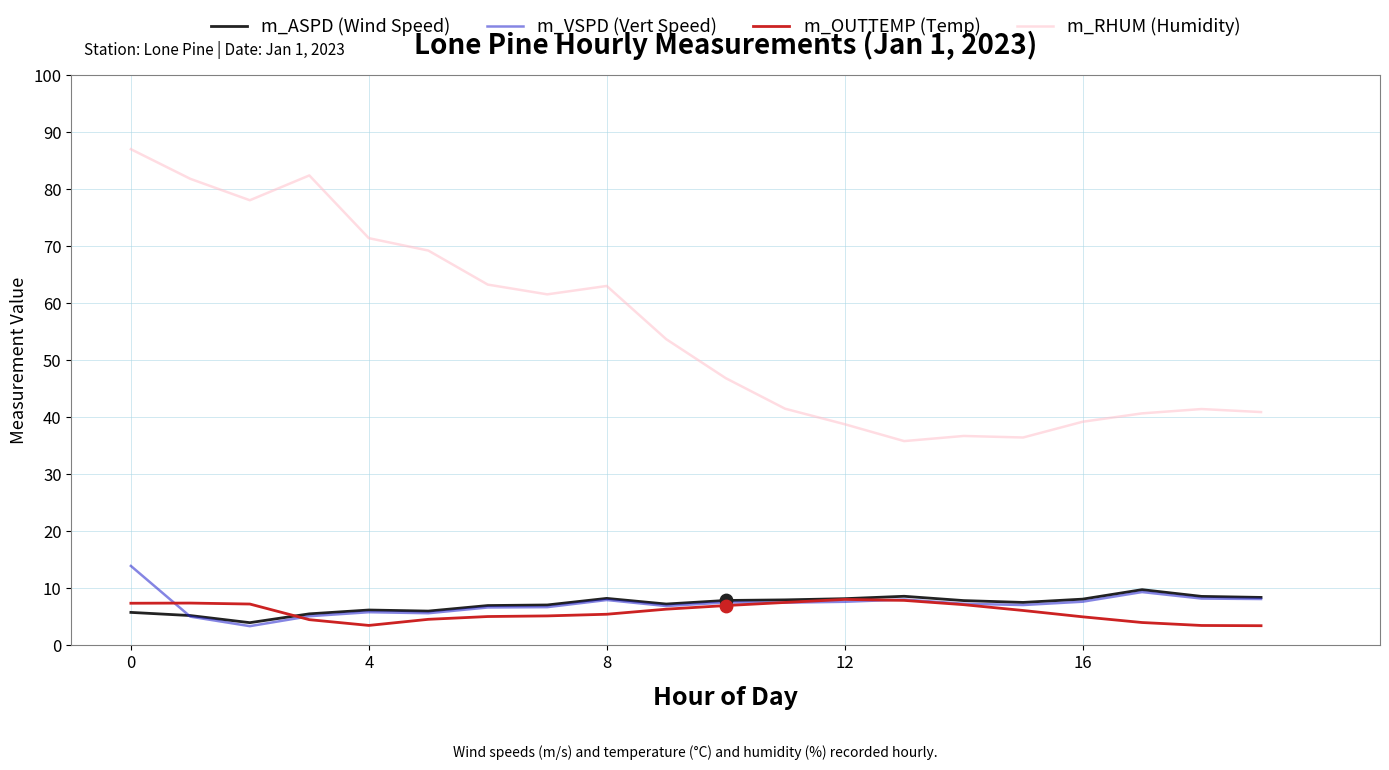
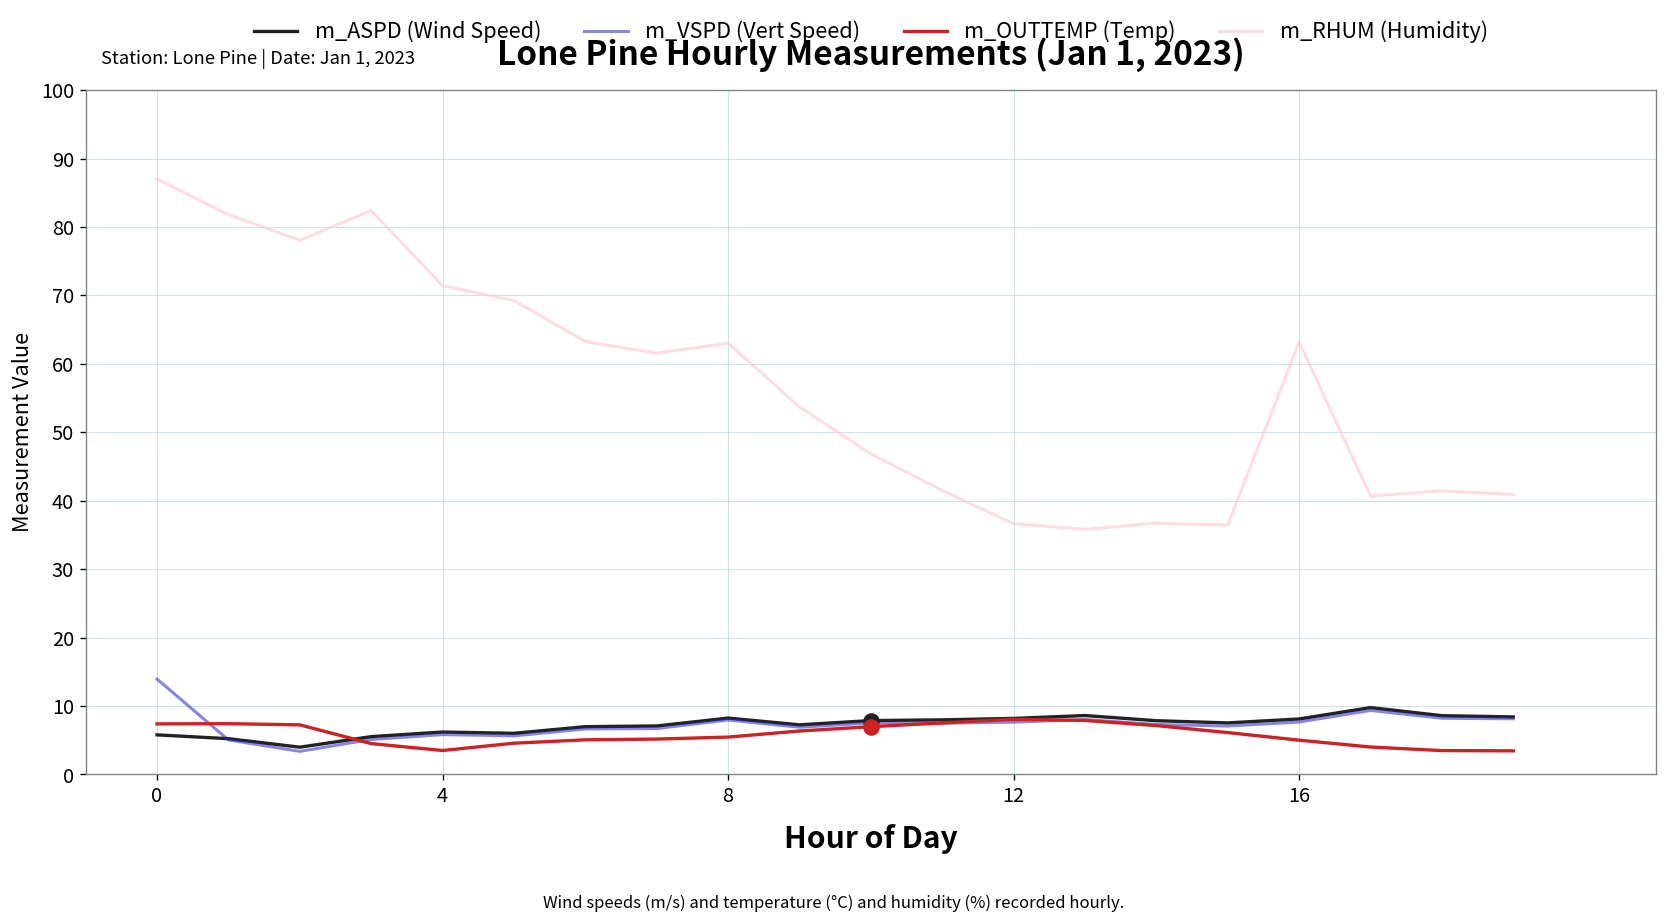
m_RHUM (Humidity), 12: 39 -> 37
m_RHUM (Humidity), 16: 39 -> 63
